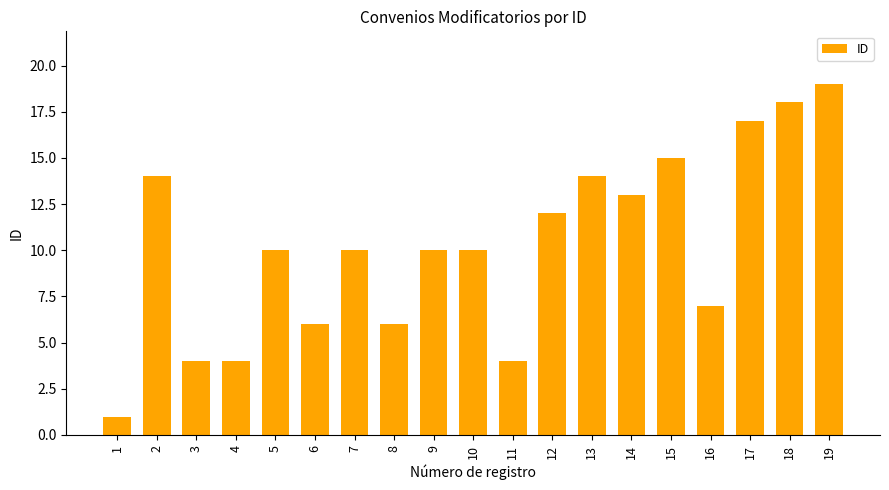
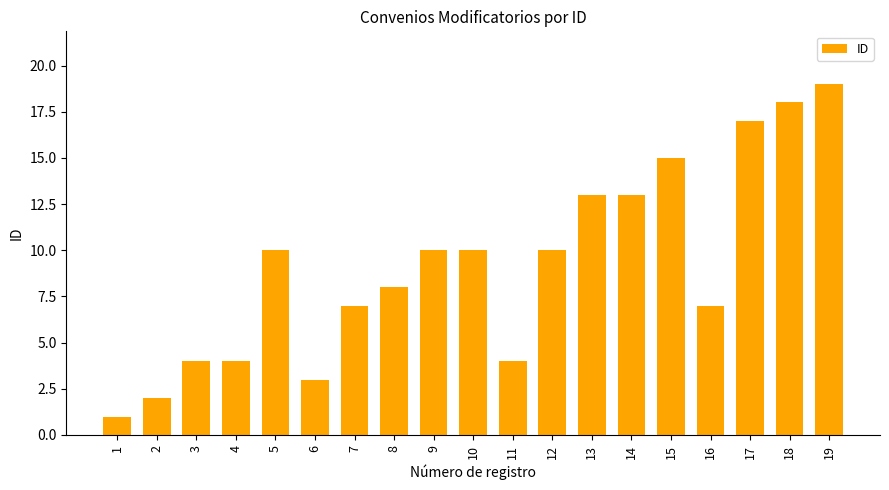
2: 14 -> 2
6: 6 -> 3
7: 10 -> 7
8: 6 -> 8
12: 12 -> 10
13: 14 -> 13
